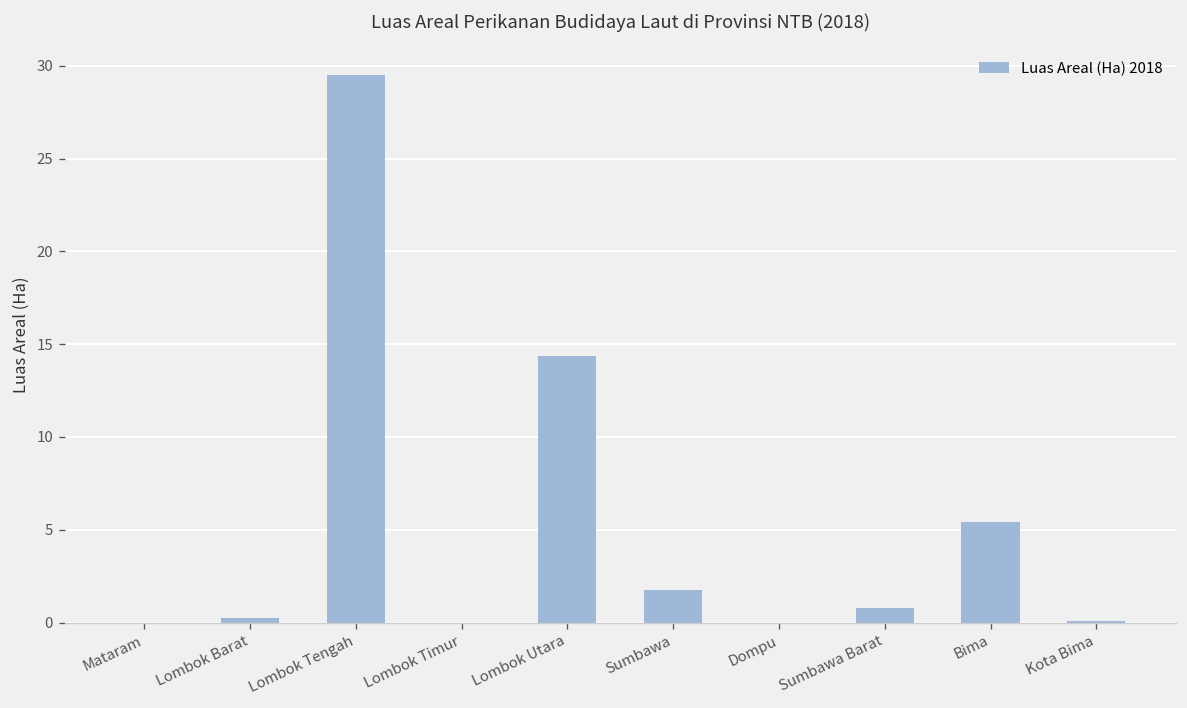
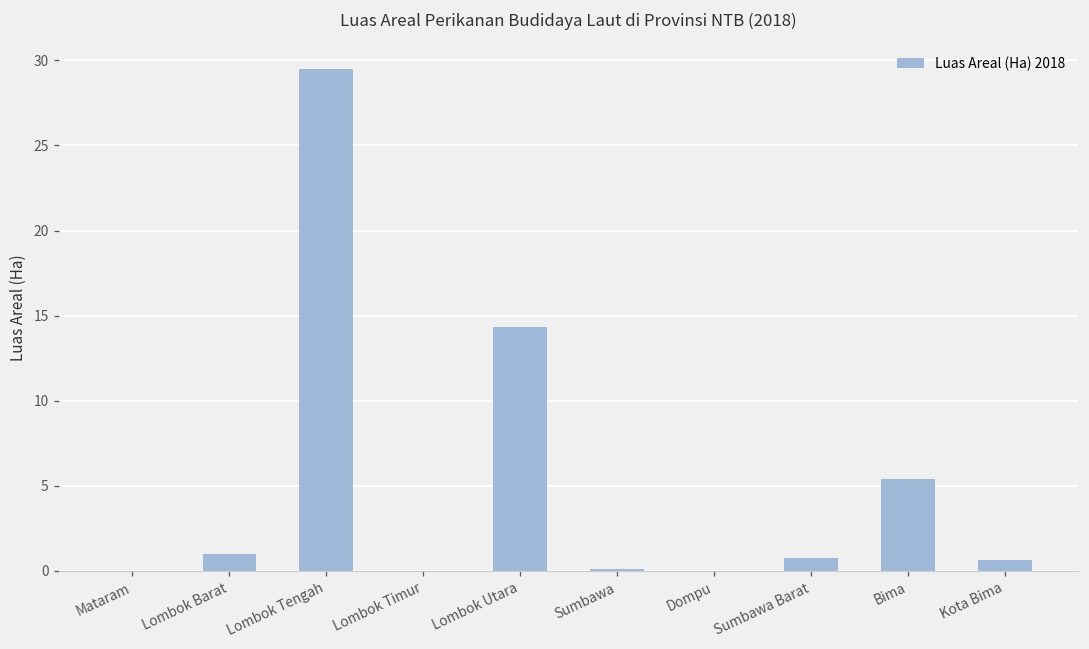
Lombok Barat: 0.2 -> 1.0
Sumbawa: 1.7 -> 0.1
Kota Bima: 0.1 -> 0.6
